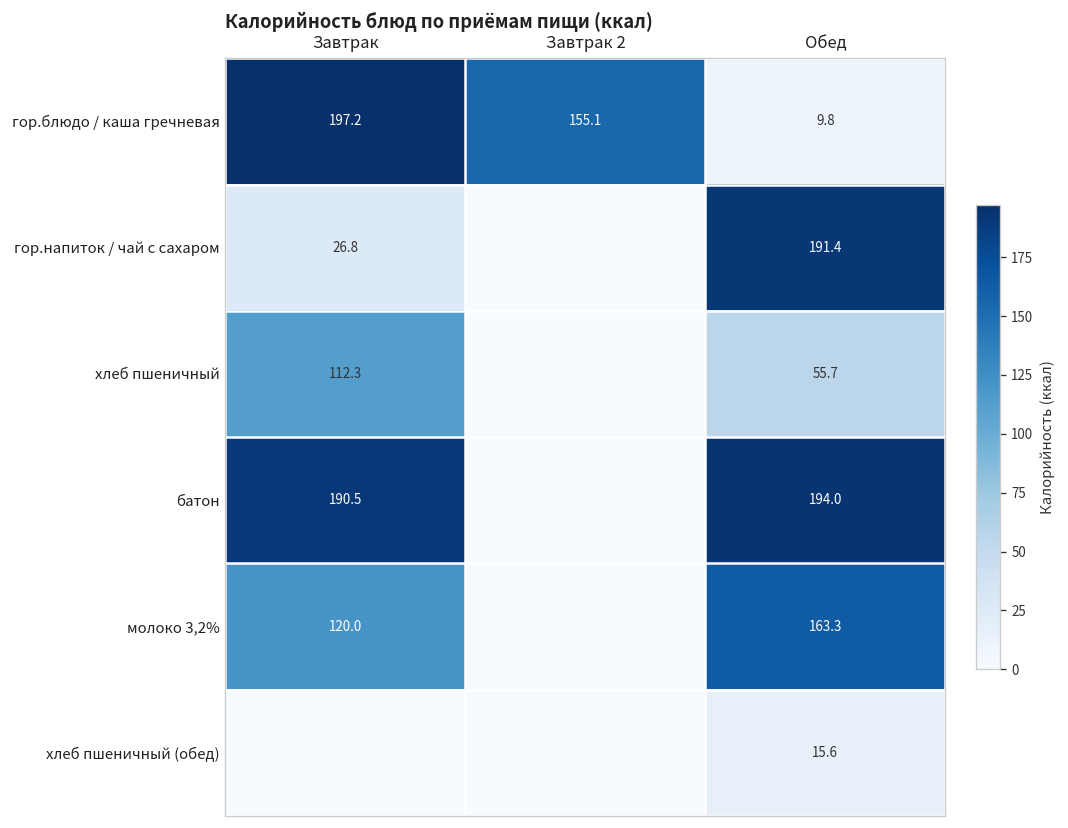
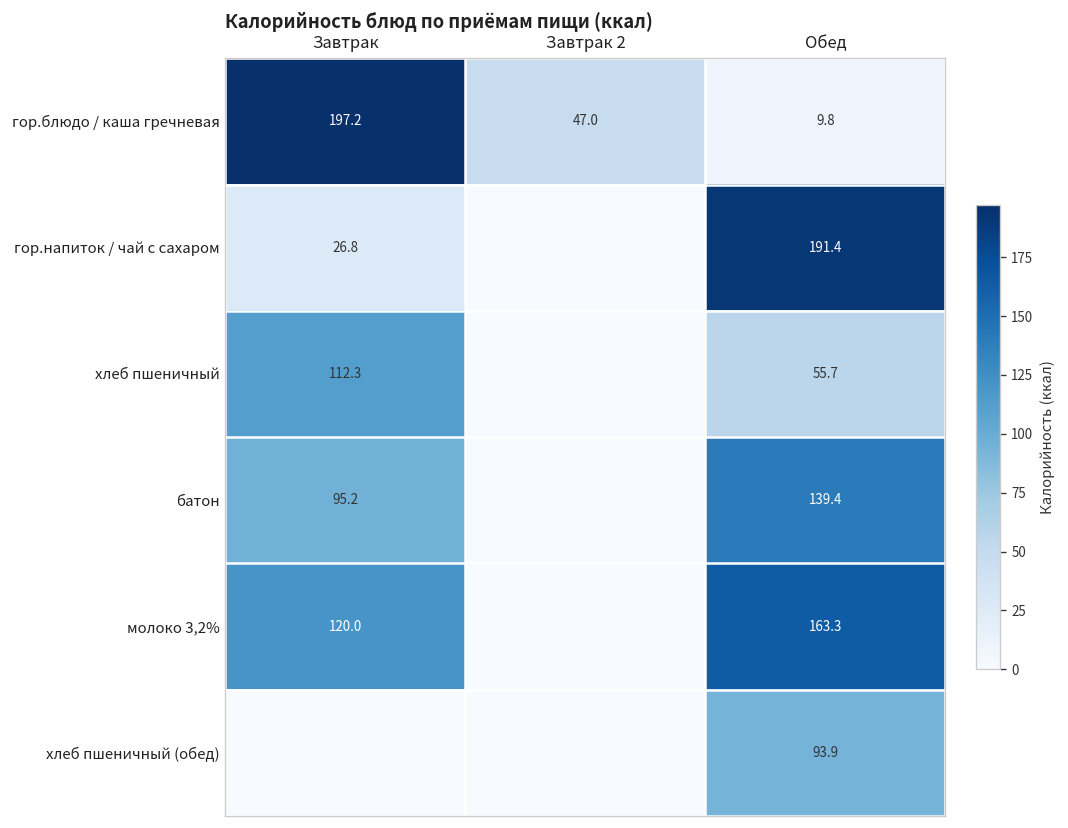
гор.блюдо / каша гречневая, Завтрак 2: 155.1 -> 47.0
батон, Завтрак: 190.5 -> 95.2
батон, Обед: 194.0 -> 139.4
хлеб пшеничный (обед), Обед: 15.6 -> 93.9
